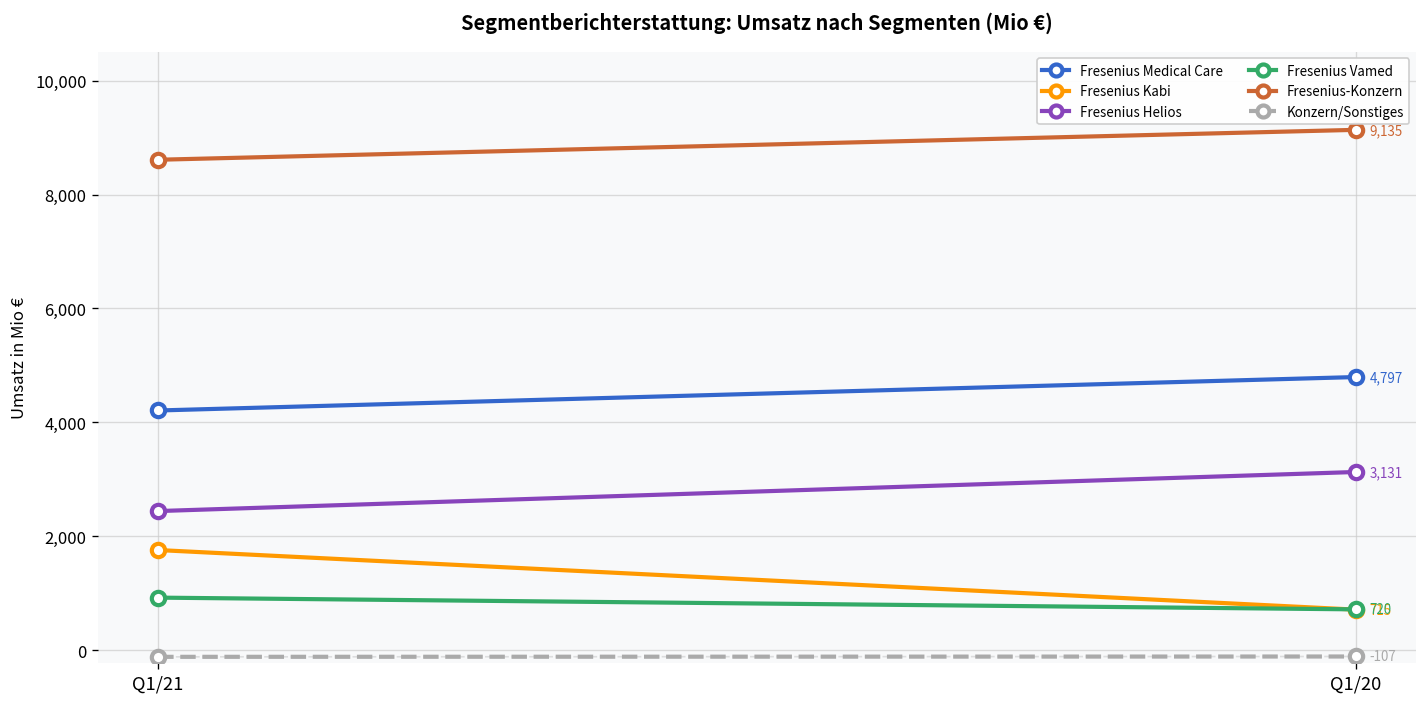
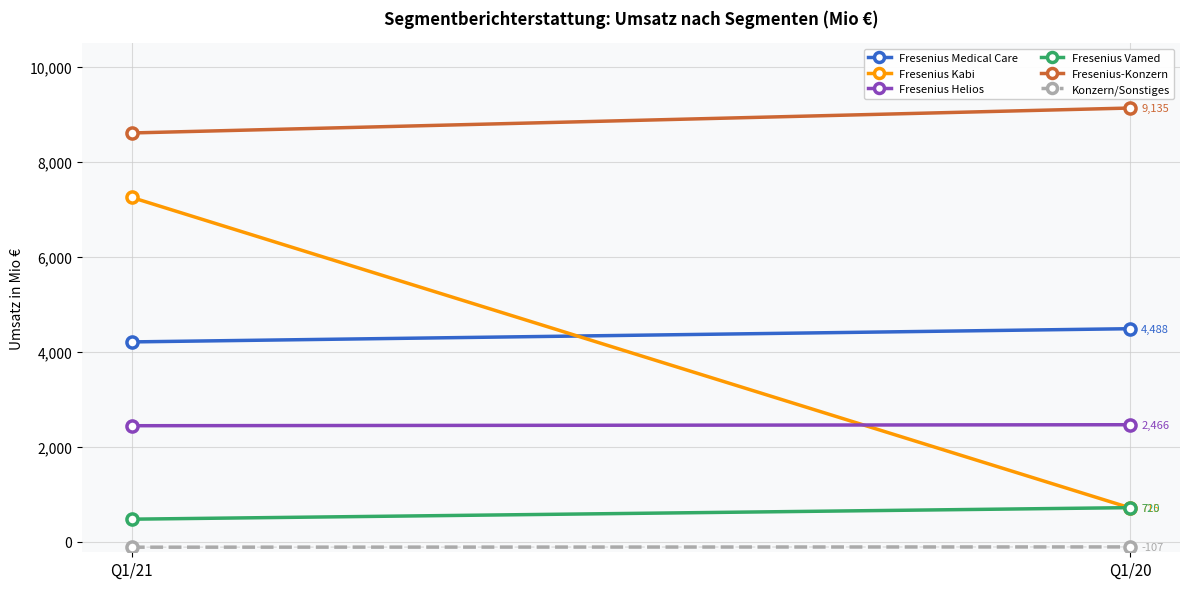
Fresenius Kabi, Q1/21: 1,800 -> 7,300
Fresenius Vamed, Q1/21: 900 -> 500
Fresenius Medical Care, Q1/20: 4,797 -> 4,488
Fresenius Helios, Q1/20: 3,131 -> 2,466
